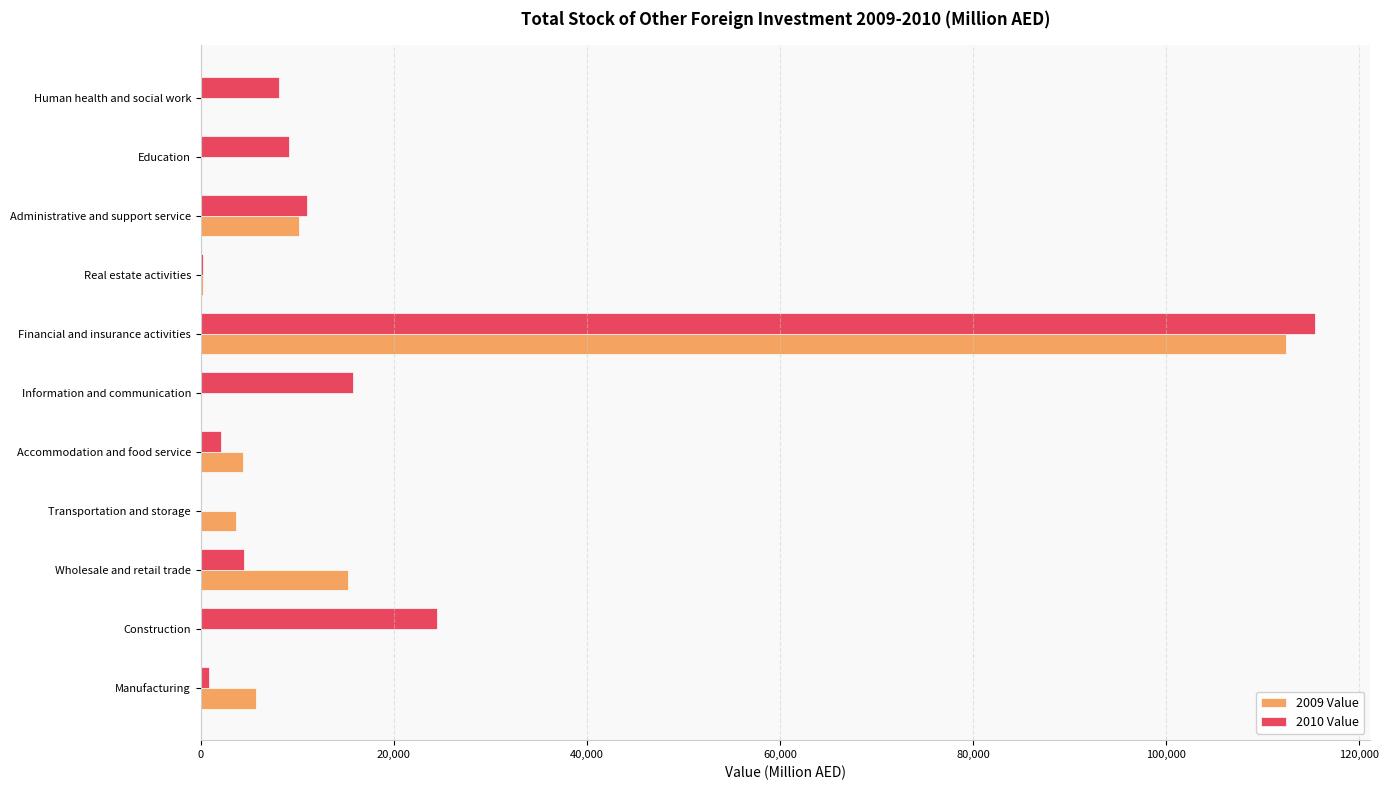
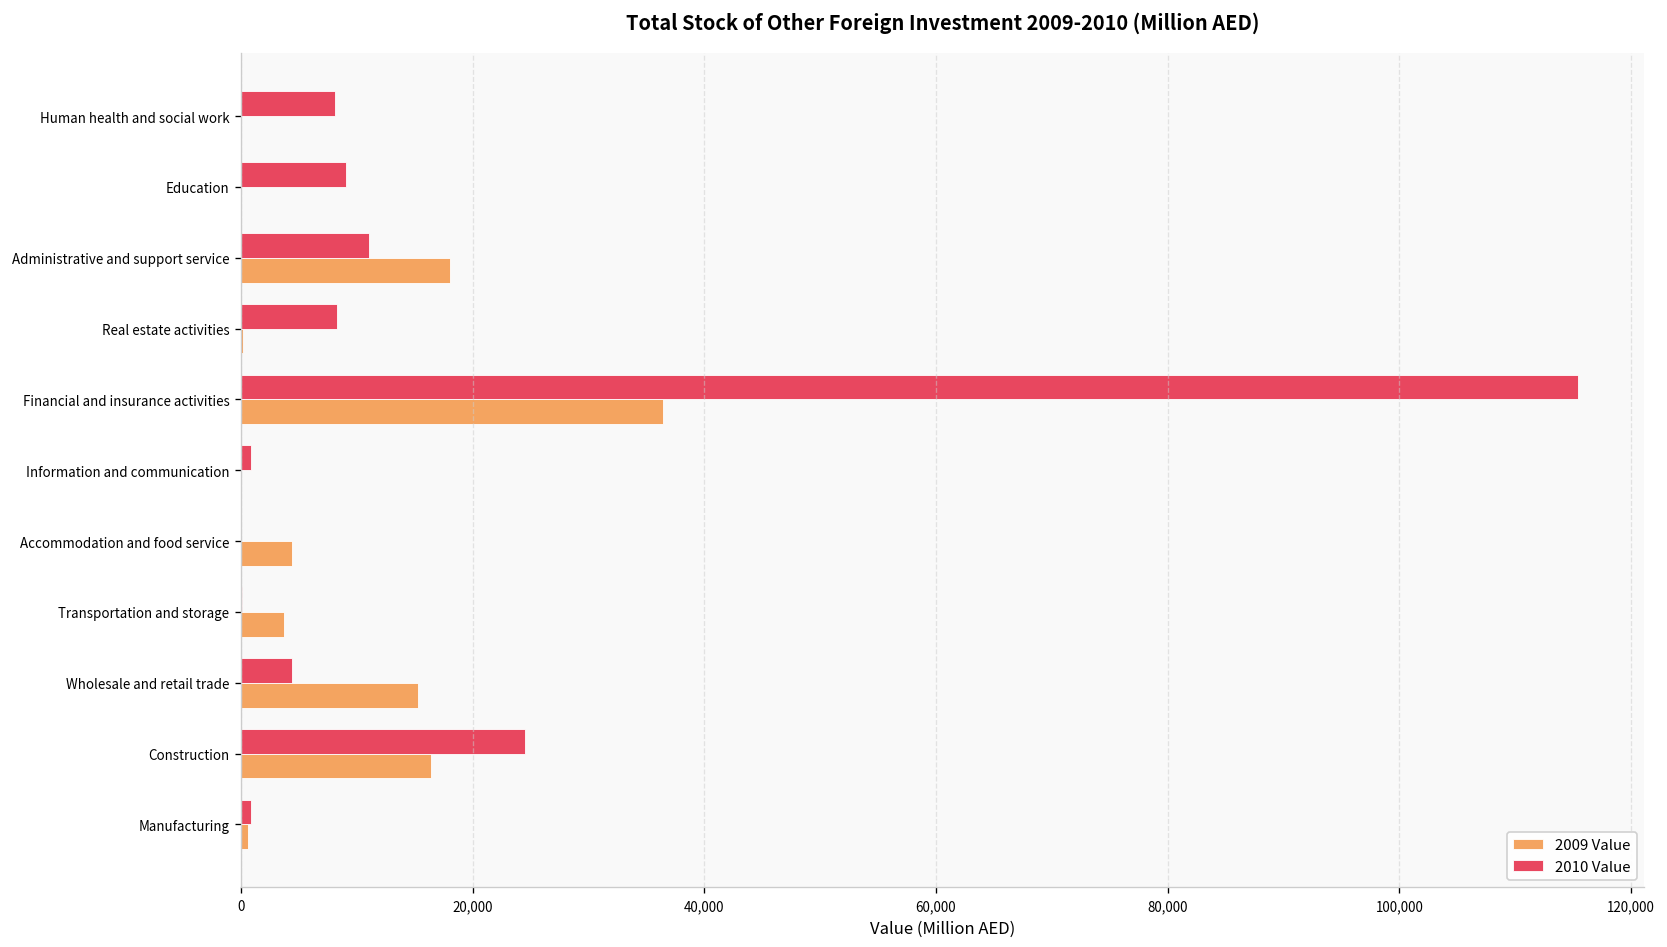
2009 Value, Administrative and support service: 10,000 -> 18,000
2010 Value, Real estate activities: 0 -> 8,000
2009 Value, Financial and insurance activities: 112,000 -> 36,000
2010 Value, Information and communication: 16,000 -> 1,000
2010 Value, Accommodation and food service: 2,000 -> 0
2009 Value, Construction: 0 -> 16,000
2009 Value, Manufacturing: 6,000 -> 1,000
